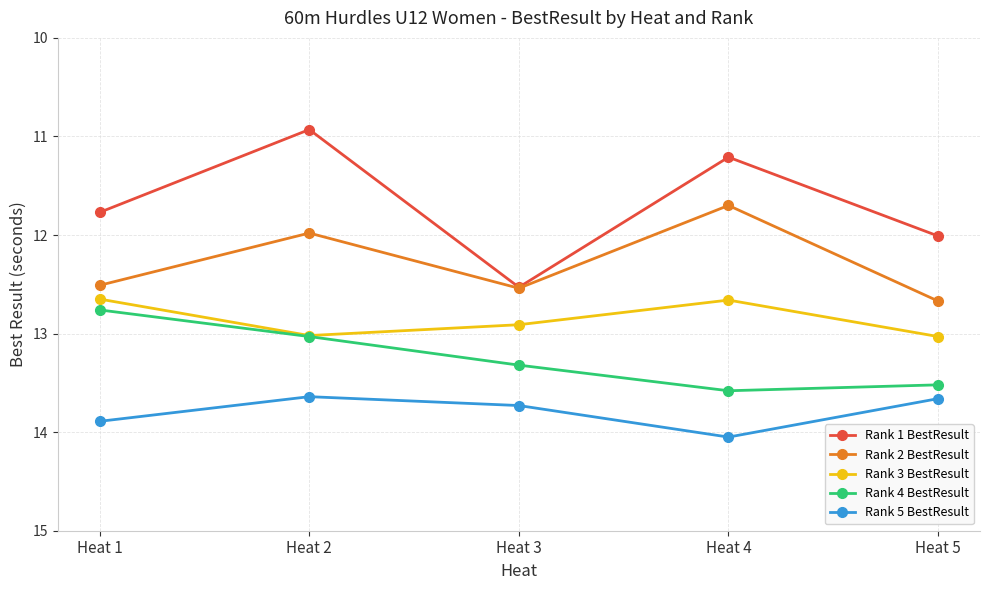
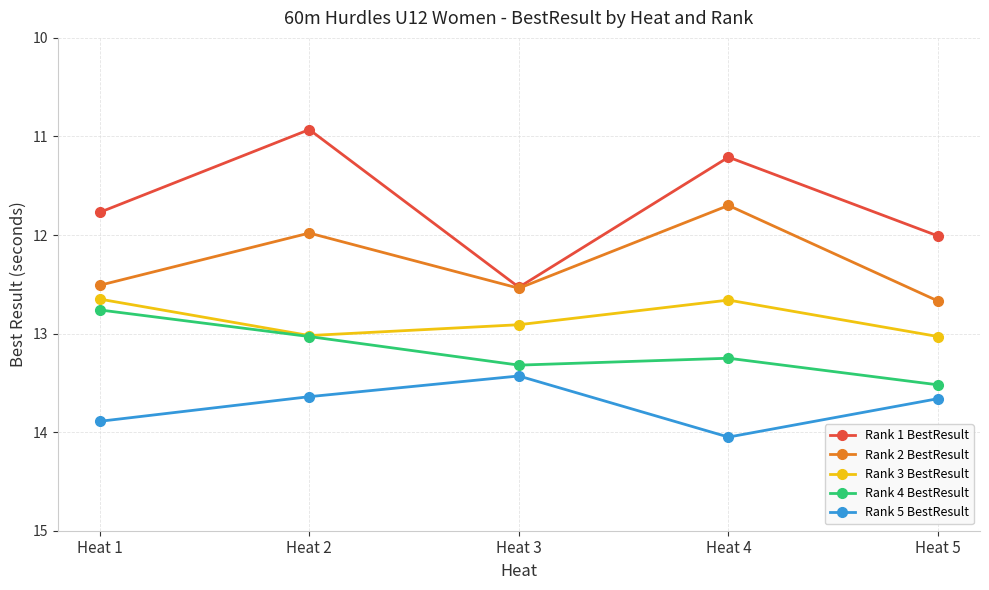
Rank 5 BestResult, Heat 3: 13.7 -> 13.4
Rank 4 BestResult, Heat 4: 13.6 -> 13.3
